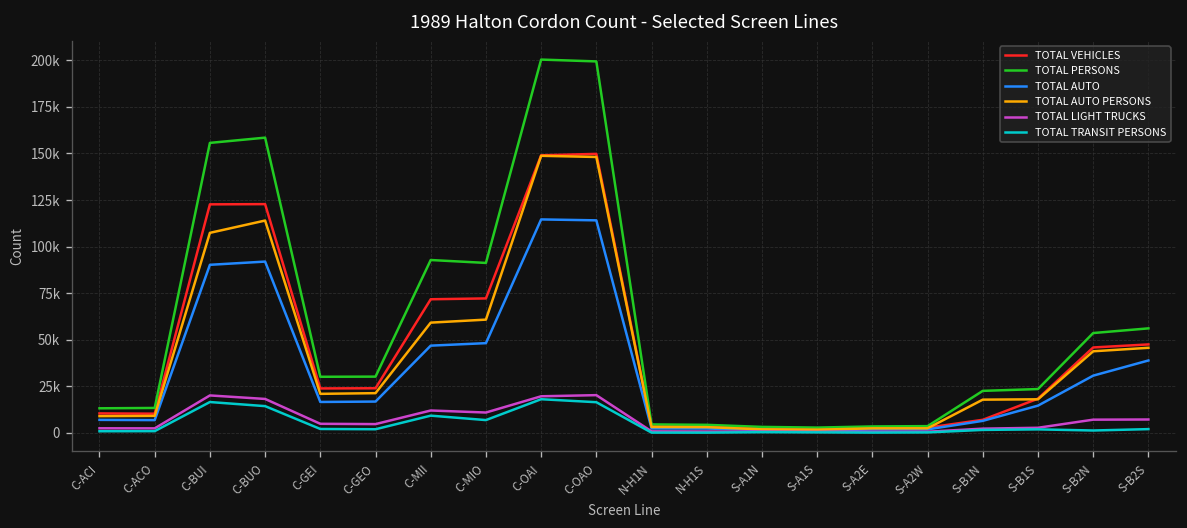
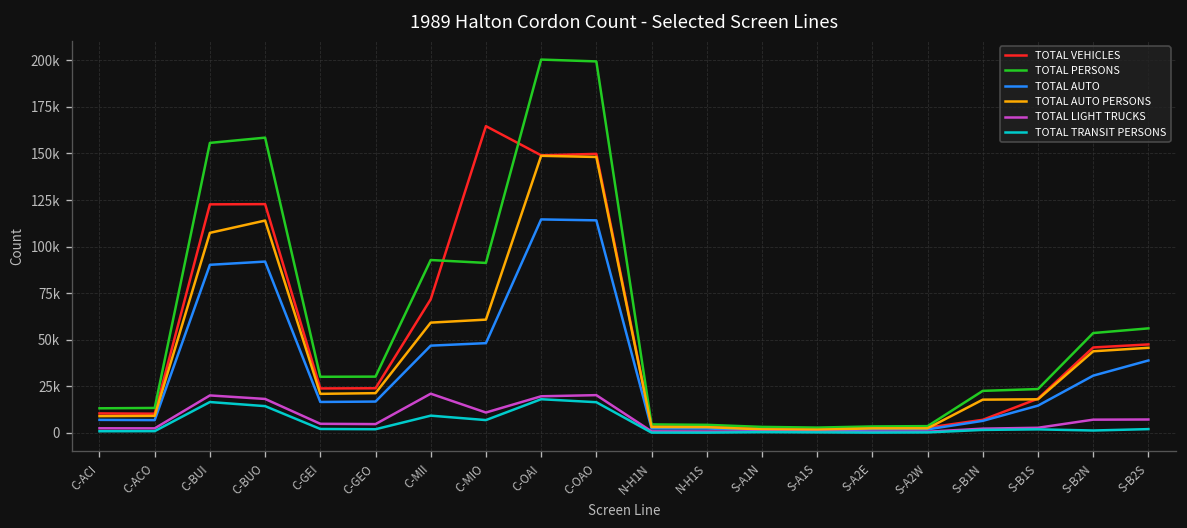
TOTAL LIGHT TRUCKS, C-MII: 12000 -> 21000
TOTAL VEHICLES, C-MIO: 72000 -> 165000
